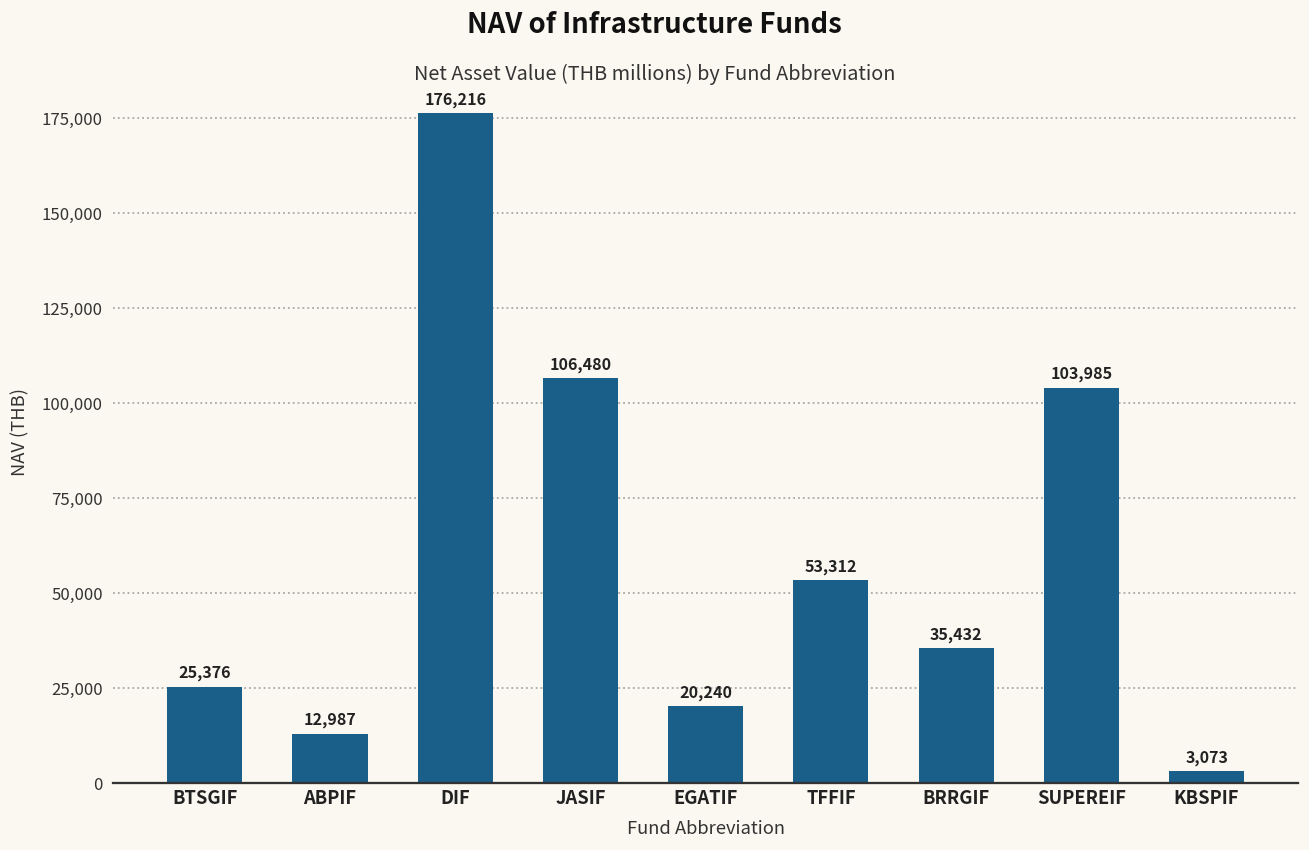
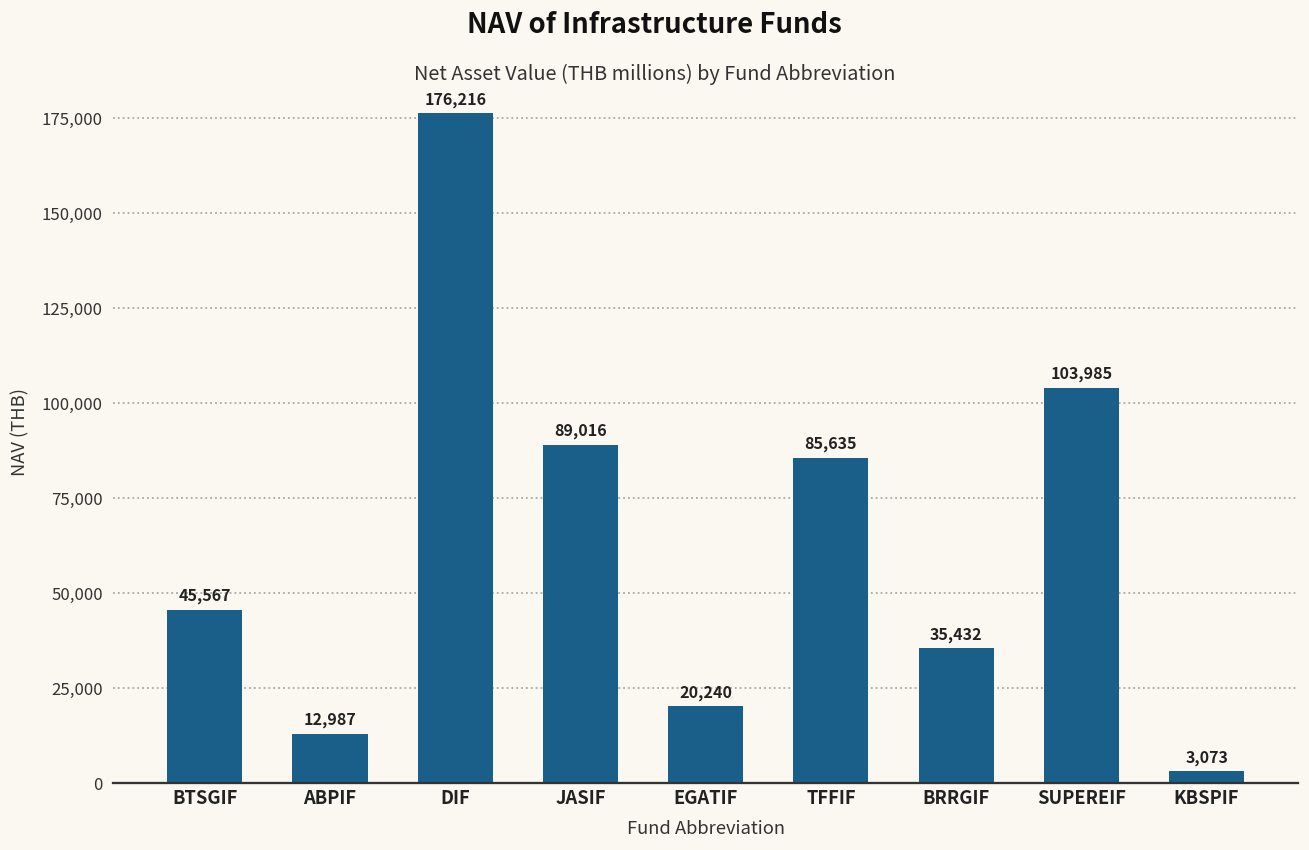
BTSGIF: 25,376 -> 45,567
JASIF: 106,480 -> 89,016
TFFIF: 53,312 -> 85,635
